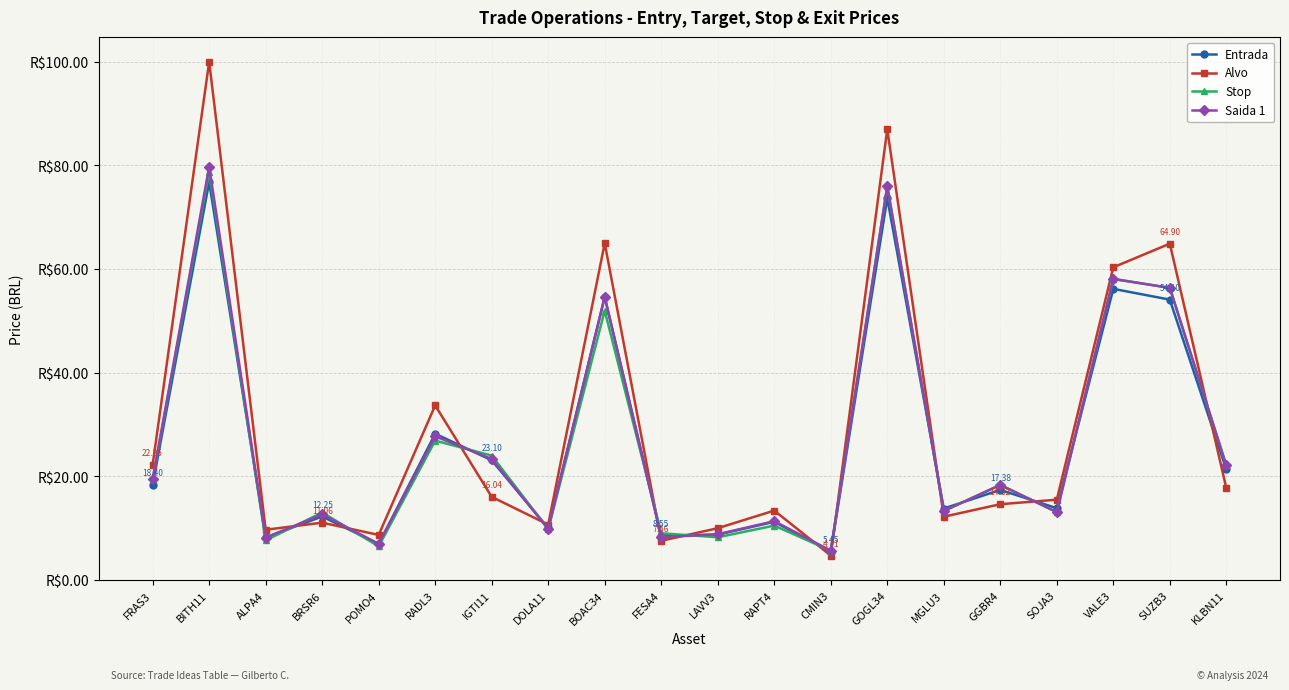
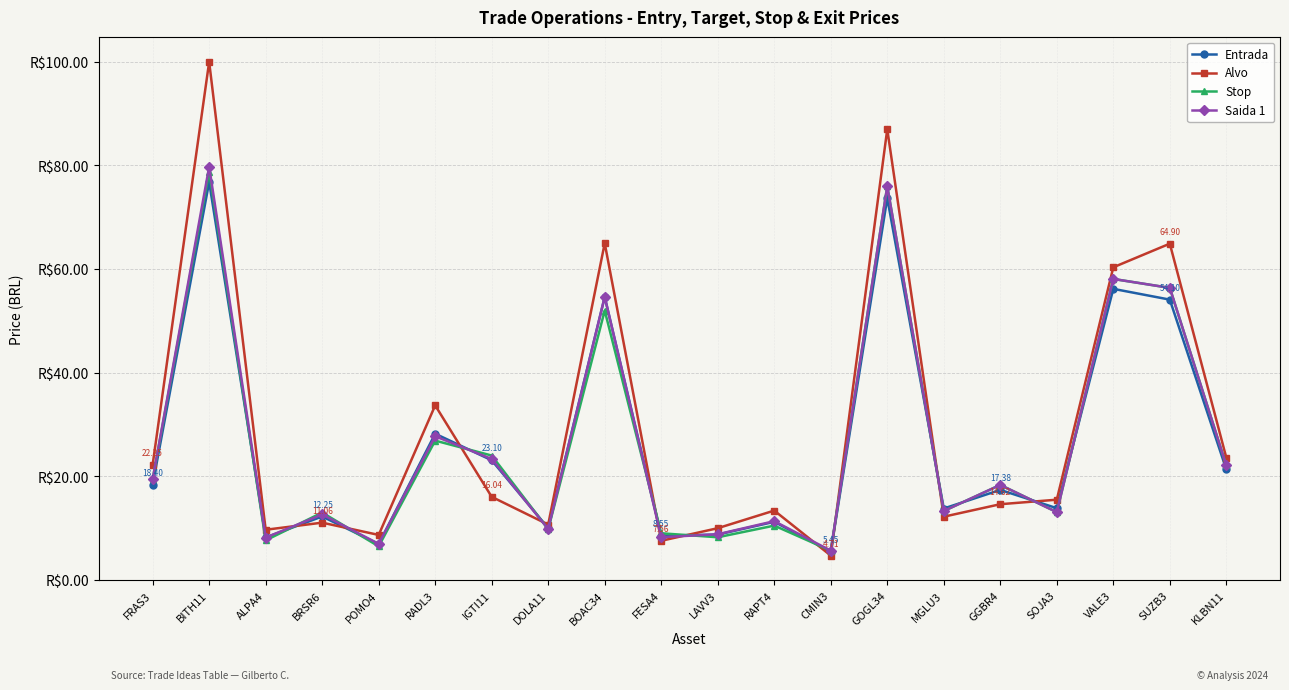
Alvo, KLBN11: R$18 -> R$24
